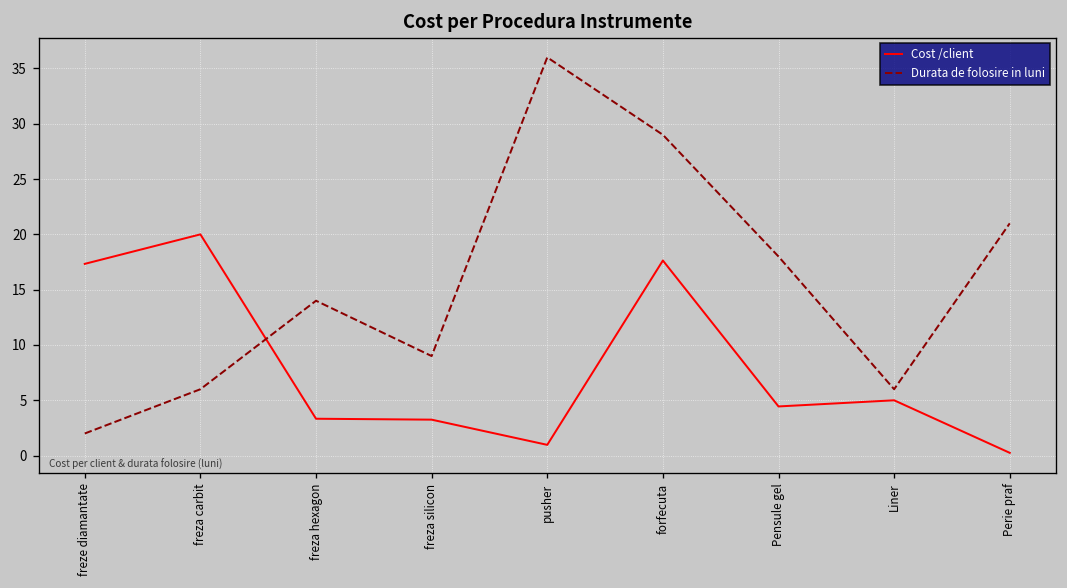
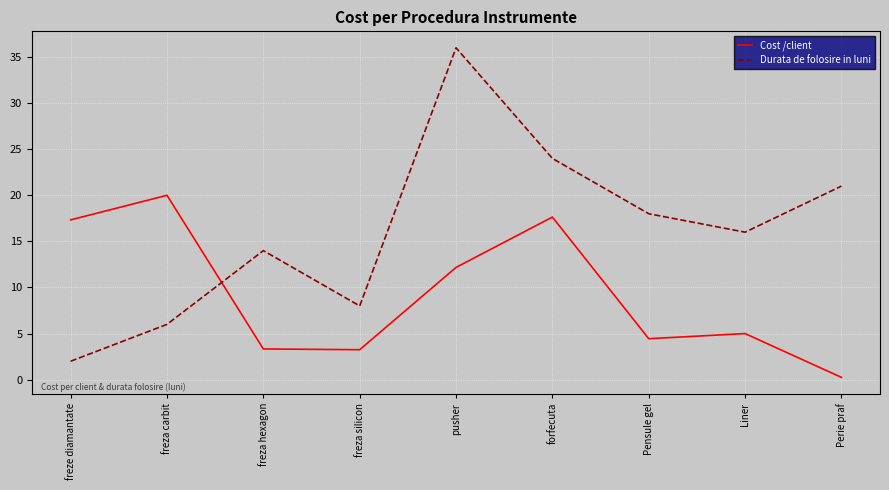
Durata de folosire in luni, freza silicon: 9 -> 8
Cost /client, pusher: 1 -> 12
Durata de folosire in luni, forfecuta: 29 -> 24
Durata de folosire in luni, Liner: 6 -> 16
